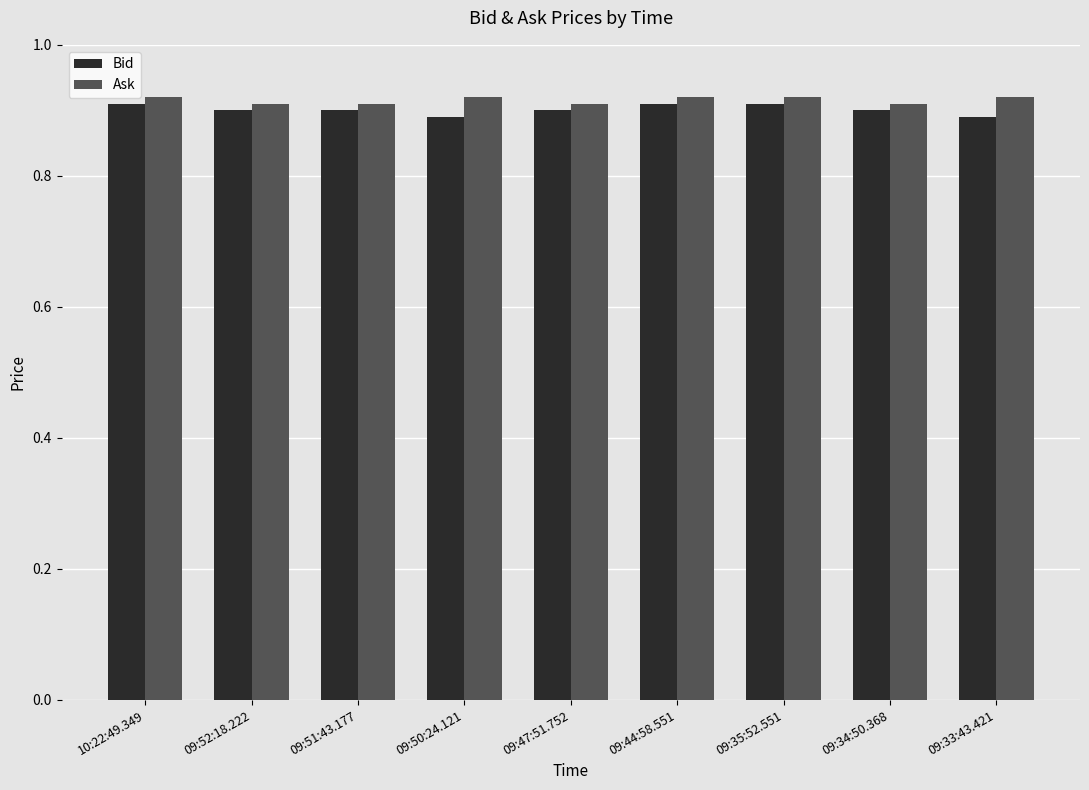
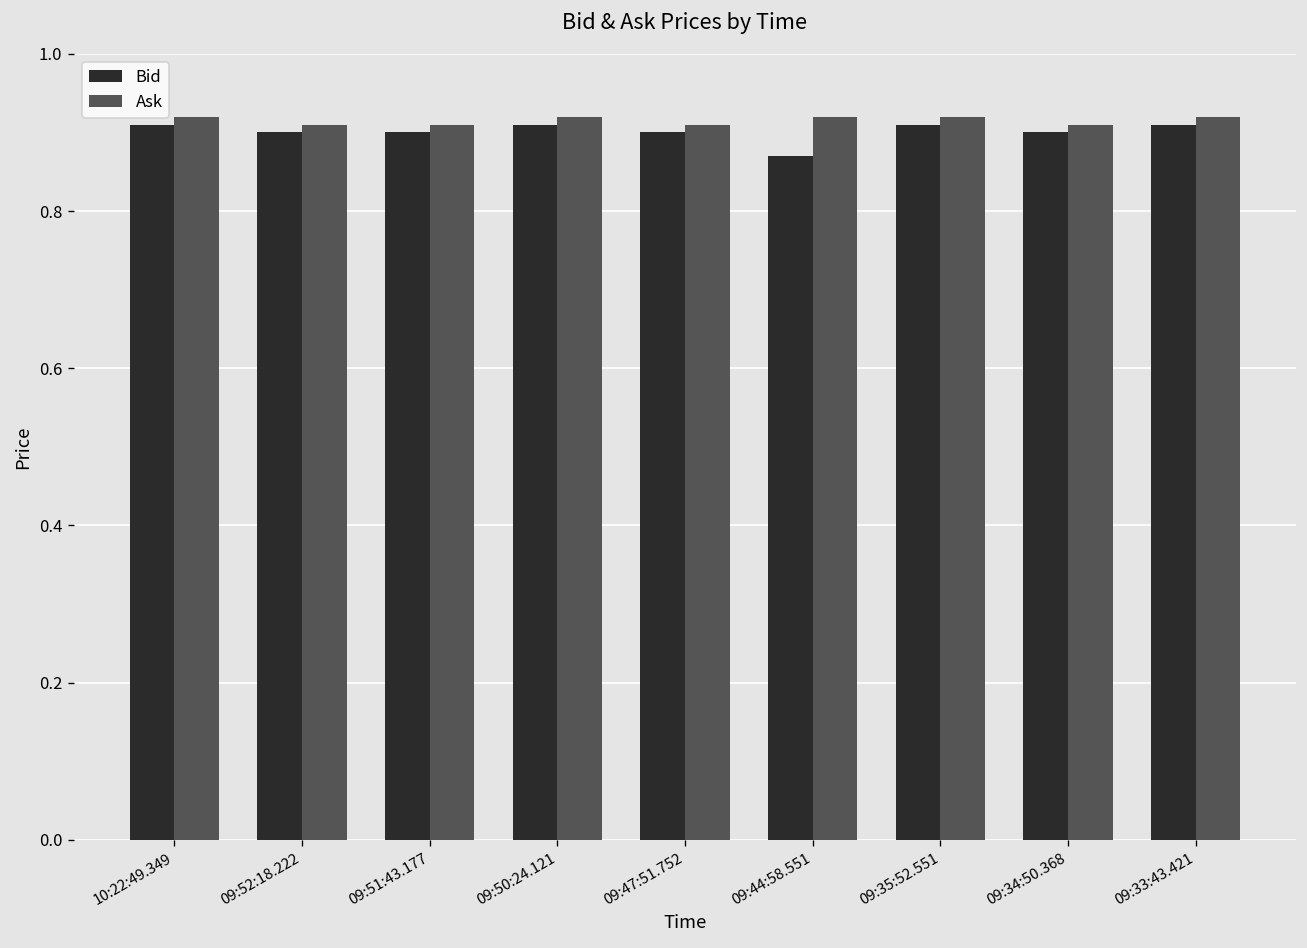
Bid, 09:50:24.121: 0.89 -> 0.91
Bid, 09:44:58.551: 0.91 -> 0.87
Bid, 09:33:43.421: 0.89 -> 0.91
